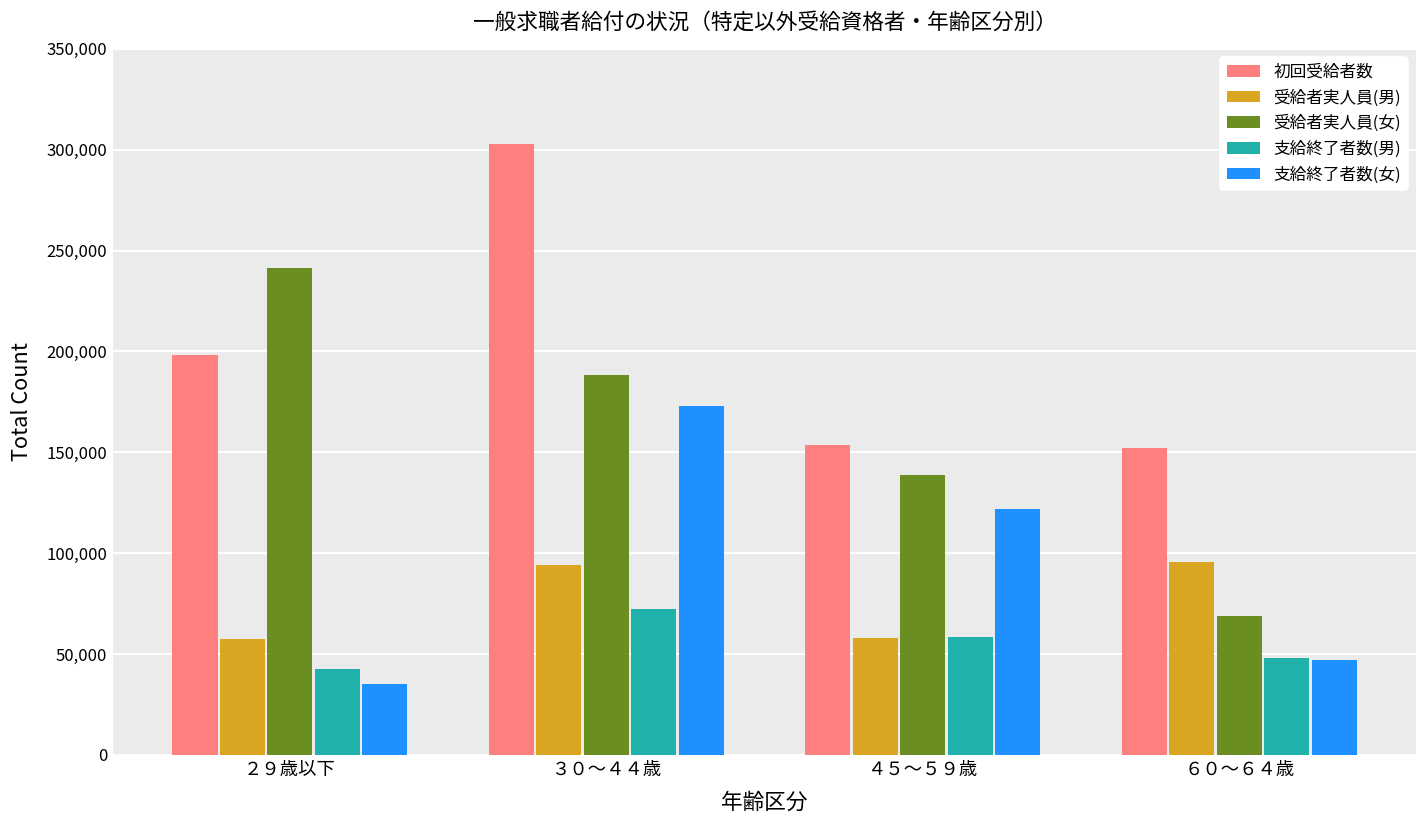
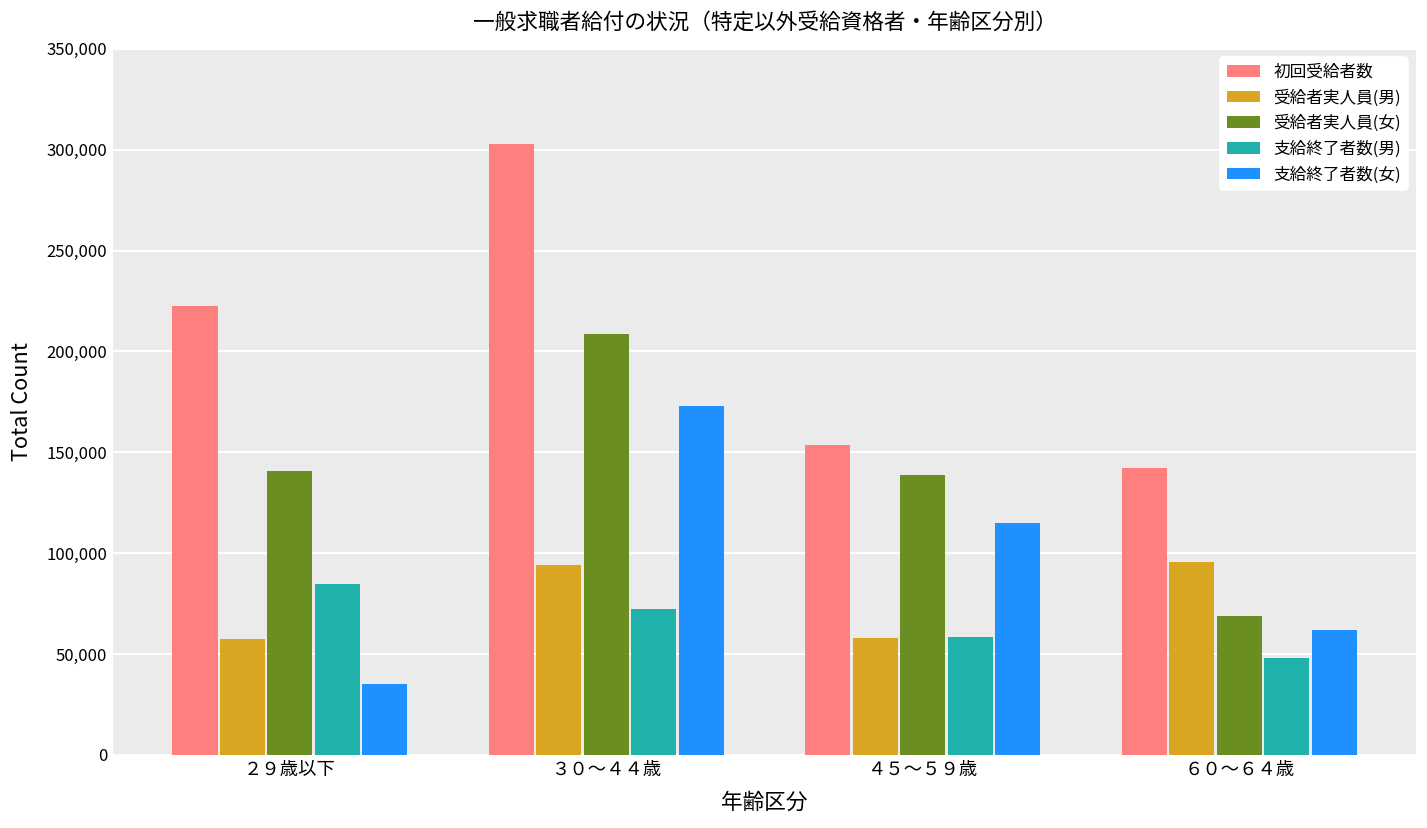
初回受給者数, ２９歳以下: 198,000 -> 223,000
受給者実人員(女), ２９歳以下: 241,000 -> 141,000
支給終了者数(男), ２９歳以下: 43,000 -> 85,000
受給者実人員(女), ３０～４４歳: 188,000 -> 209,000
支給終了者数(女), ４５～５９歳: 122,000 -> 115,000
初回受給者数, ６０～６４歳: 152,000 -> 142,000
支給終了者数(女), ６０～６４歳: 47,000 -> 62,000
